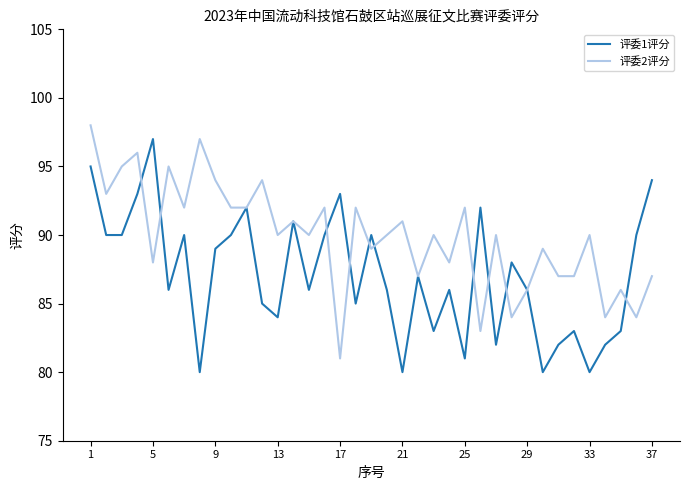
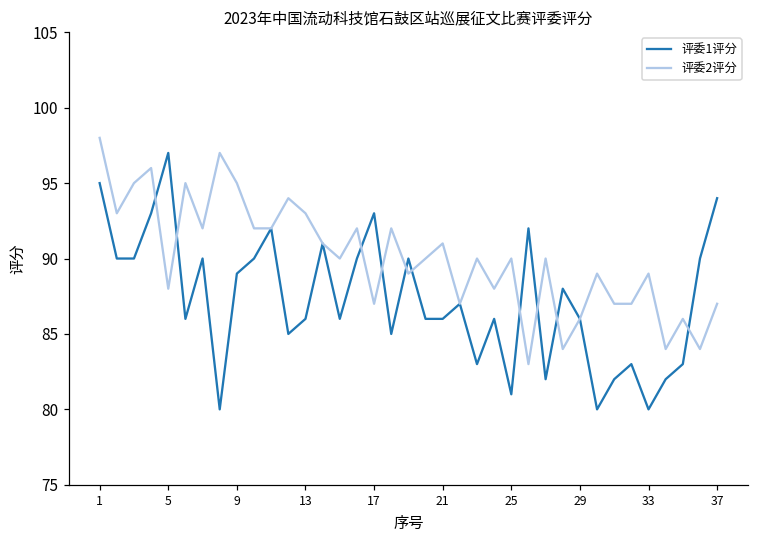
评委2评分, 9: 94 -> 95
评委1评分, 13: 84 -> 86
评委2评分, 13: 90 -> 93
评委2评分, 17: 81 -> 87
评委1评分, 21: 80 -> 86
评委2评分, 25: 92 -> 90
评委2评分, 33: 90 -> 89
